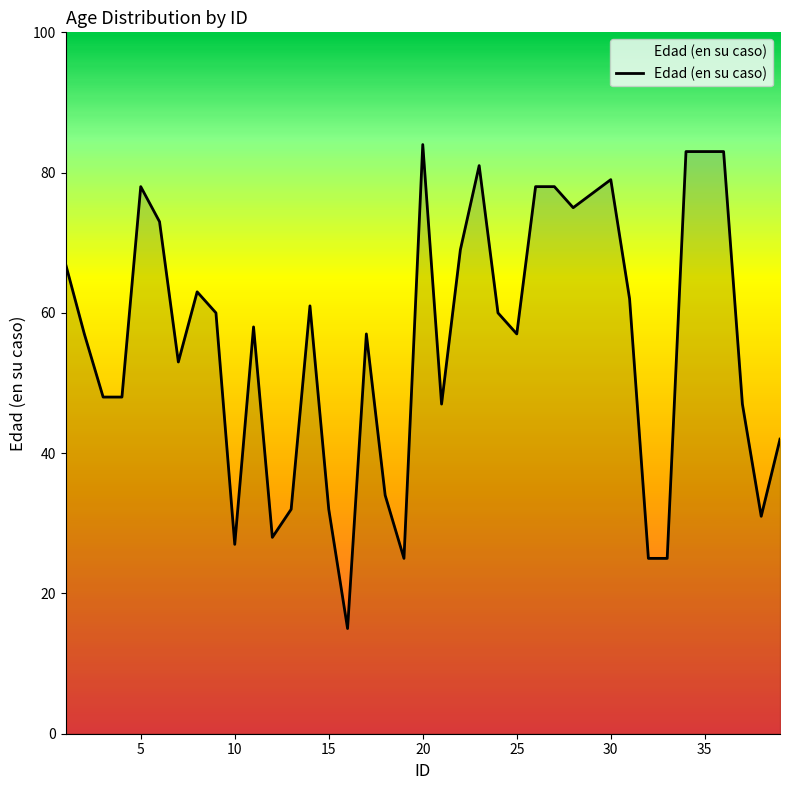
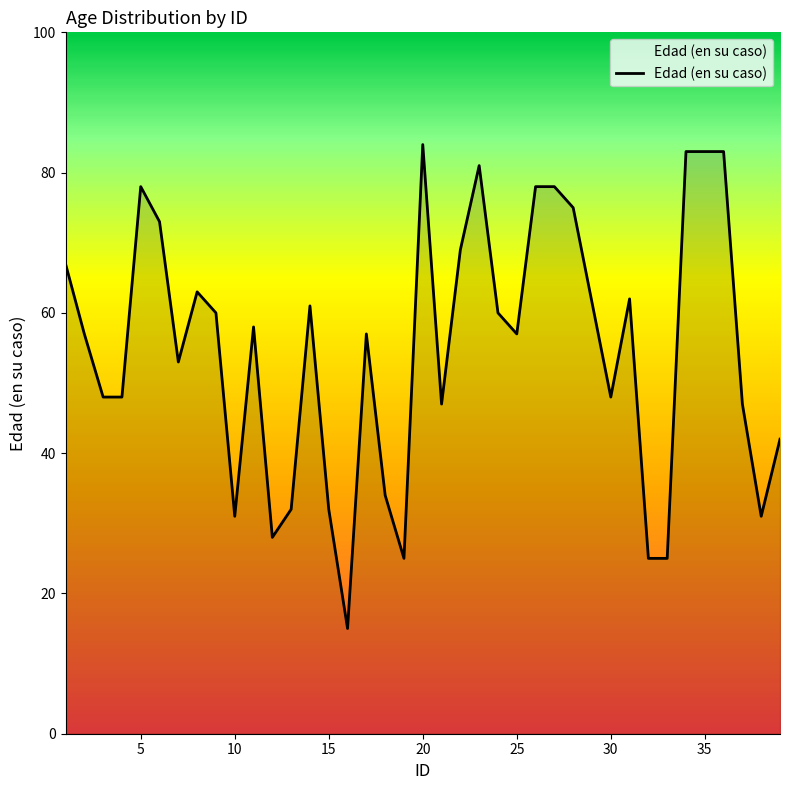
10: 27 -> 31
30: 79 -> 48
